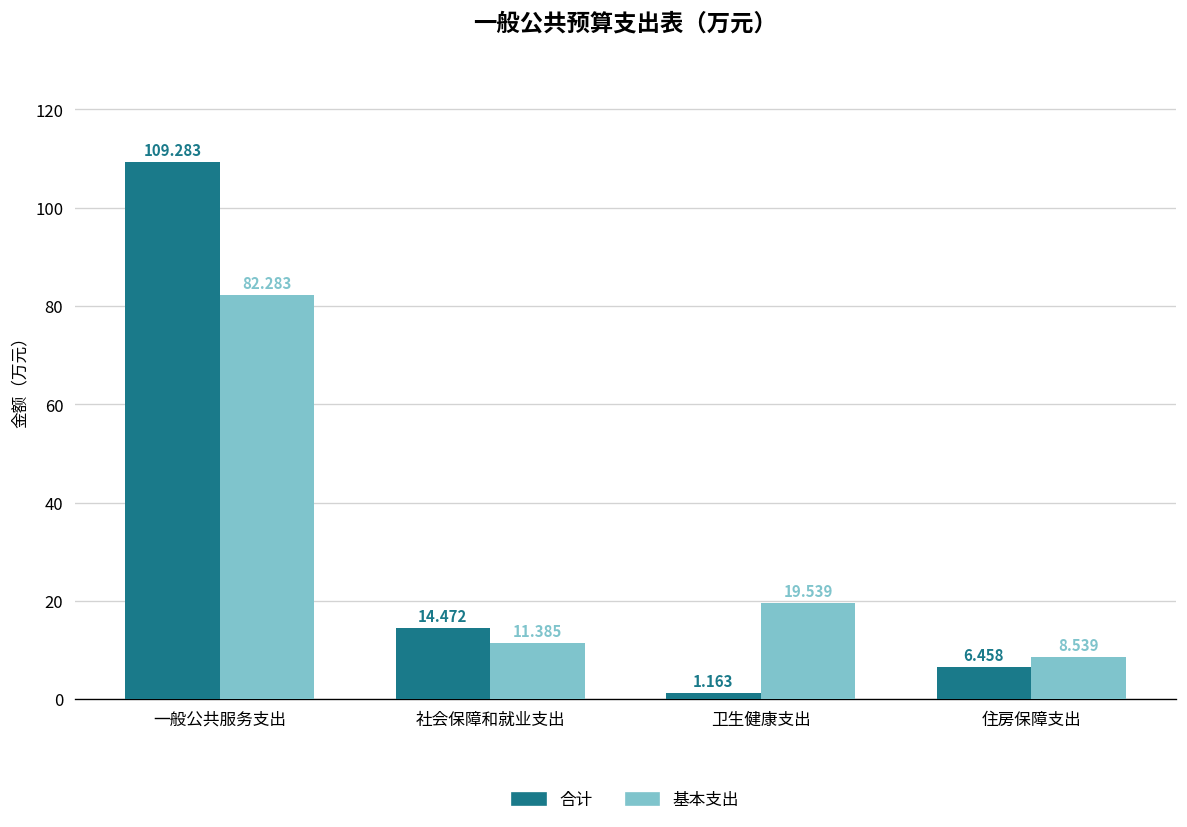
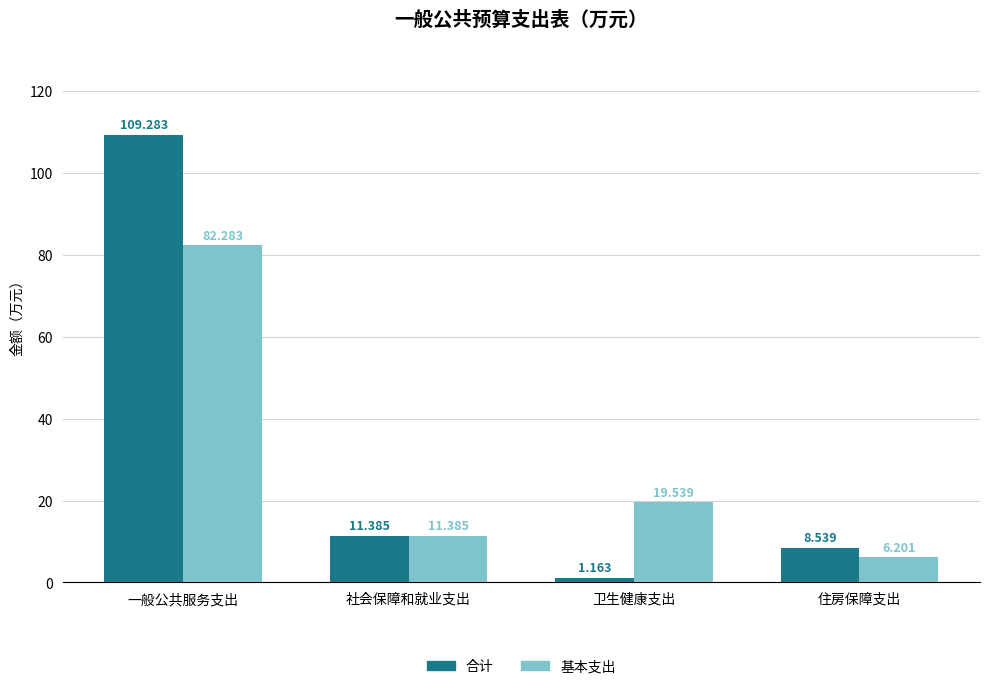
合计, 社会保障和就业支出: 14.472 -> 11.385
合计, 住房保障支出: 6.458 -> 8.539
基本支出, 住房保障支出: 8.539 -> 6.201
